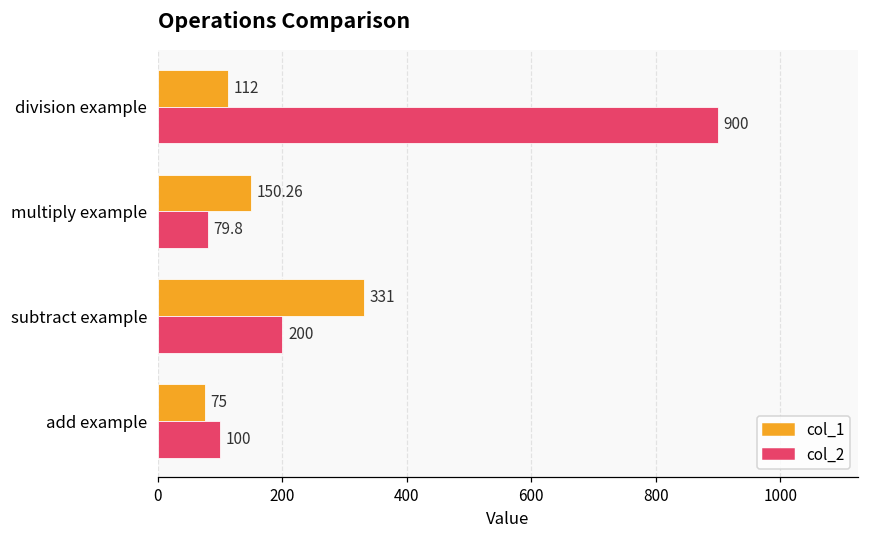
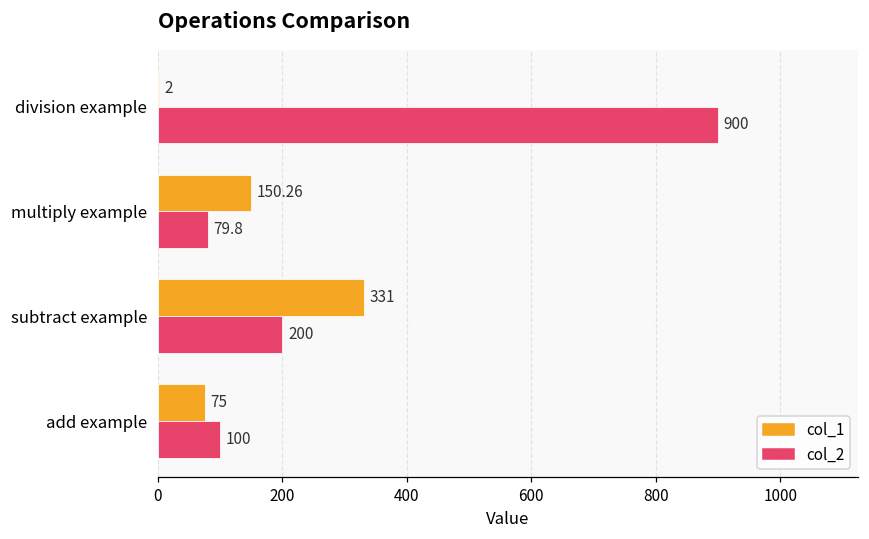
col_1, division example: 112 -> 2
